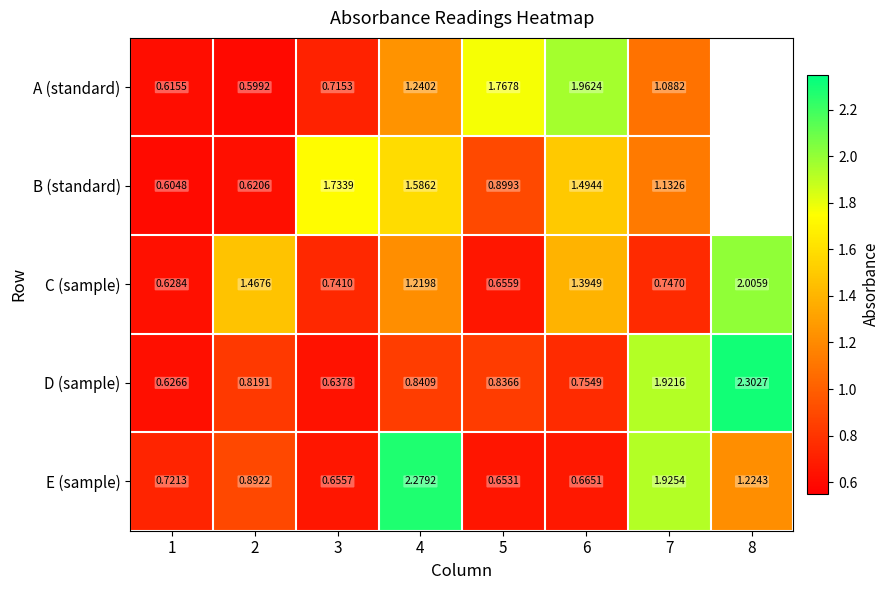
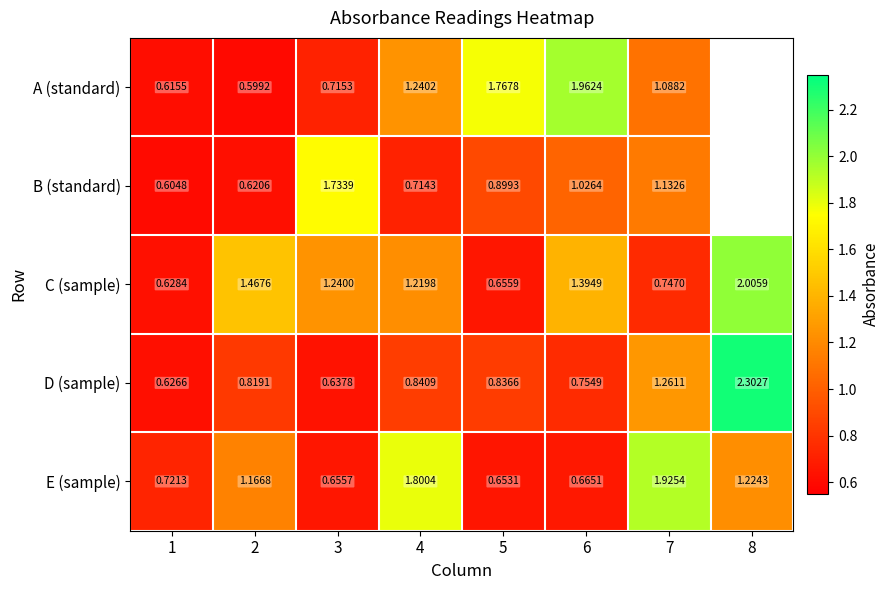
B (standard), 4: 1.5862 -> 0.7143
B (standard), 6: 1.4944 -> 1.0264
C (sample), 3: 0.7410 -> 1.2400
D (sample), 7: 1.9216 -> 1.2611
E (sample), 2: 0.8922 -> 1.1668
E (sample), 4: 2.2792 -> 1.8004
